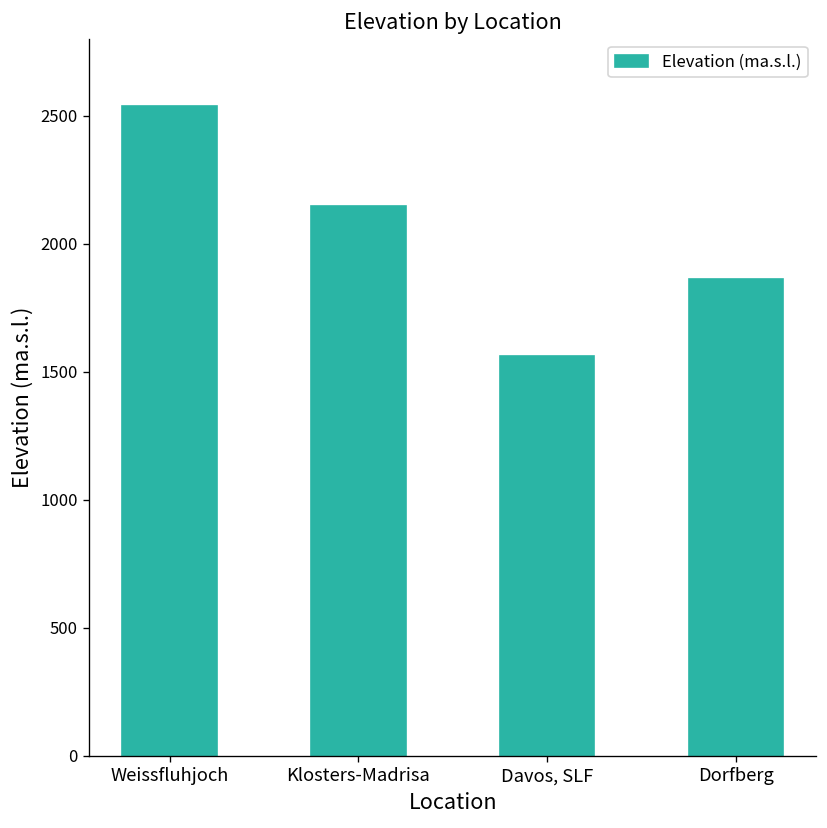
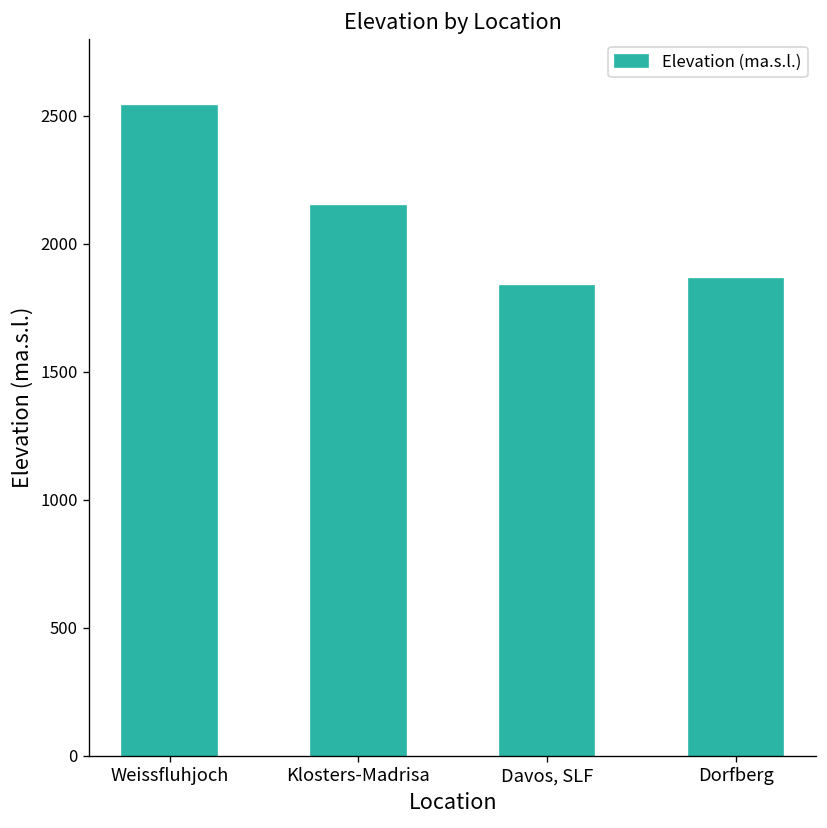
Davos, SLF: 1560 -> 1840
